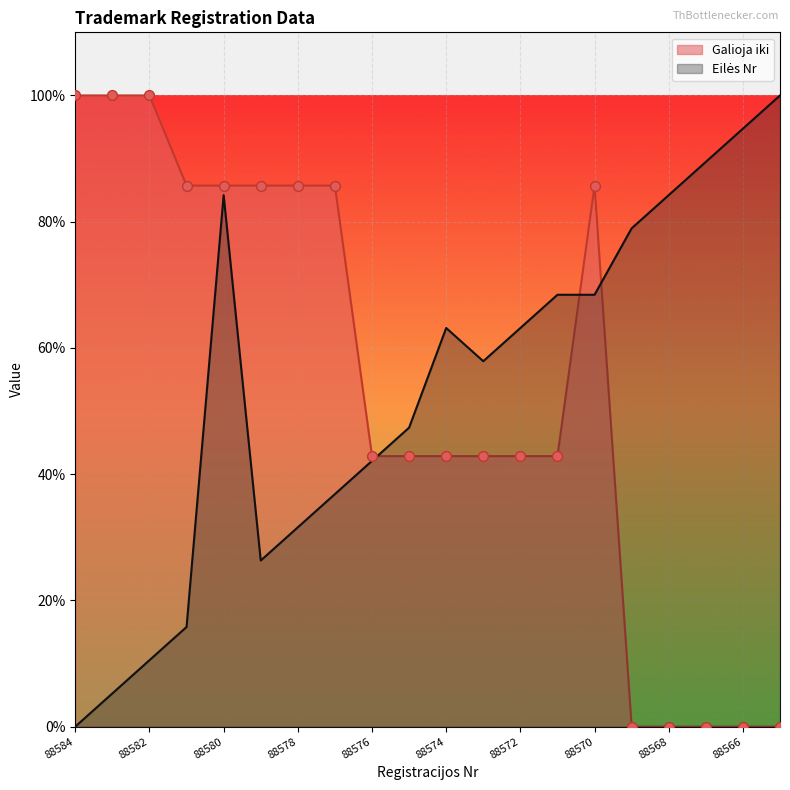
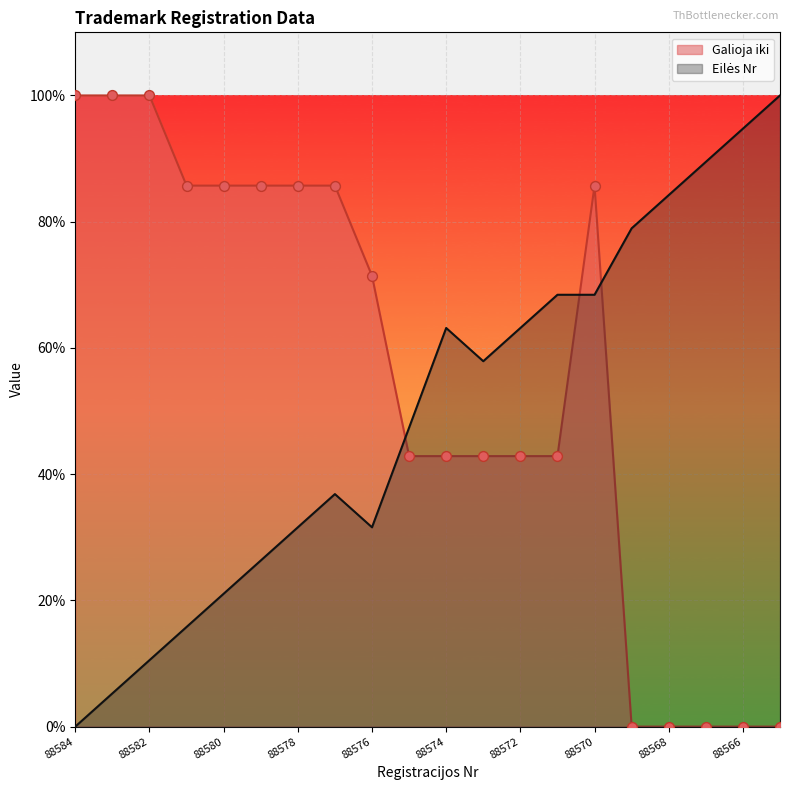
Eilės Nr, 88580: 84% -> 21%
Galioja iki, 88576: 43% -> 71%
Eilės Nr, 88576: 42% -> 32%
